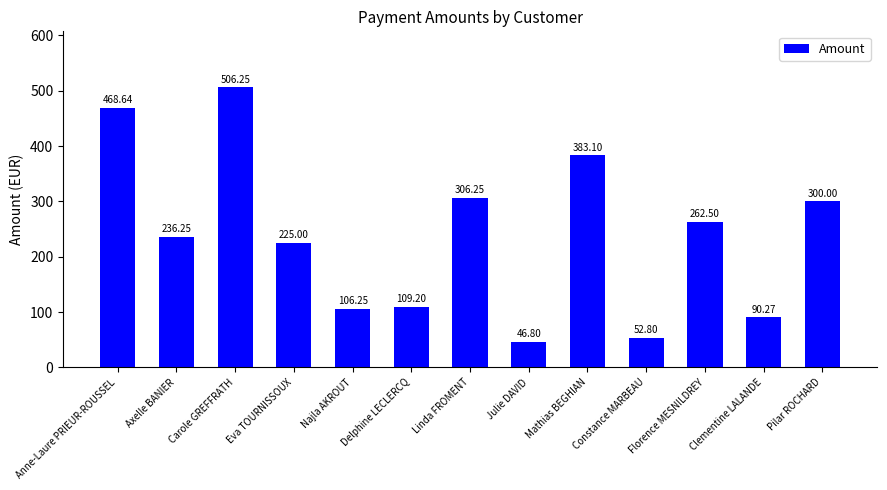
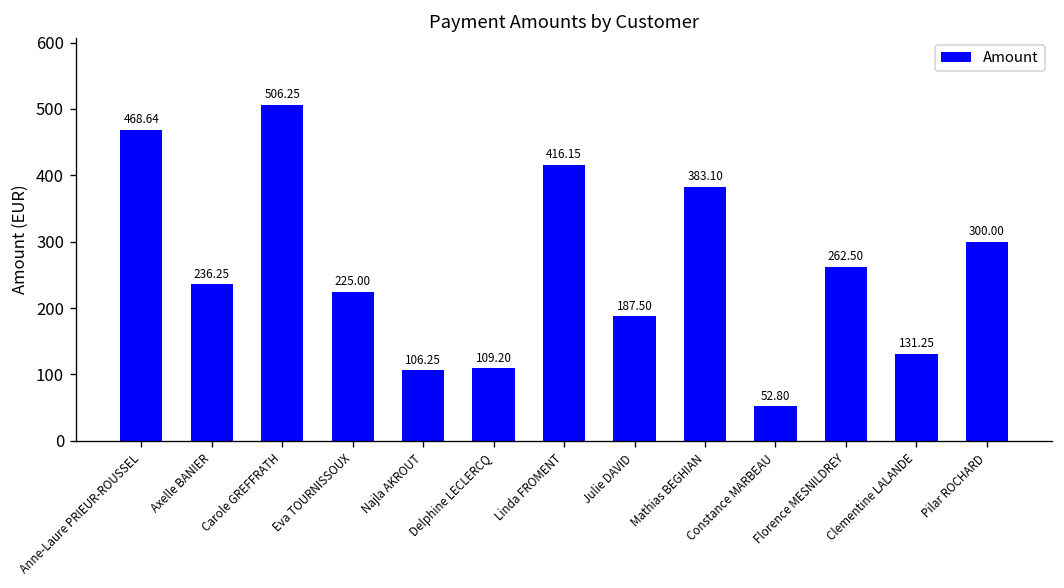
Linda FROMENT: 306.25 -> 416.15
Julie DAVID: 46.80 -> 187.50
Clementine LALANDE: 90.27 -> 131.25
